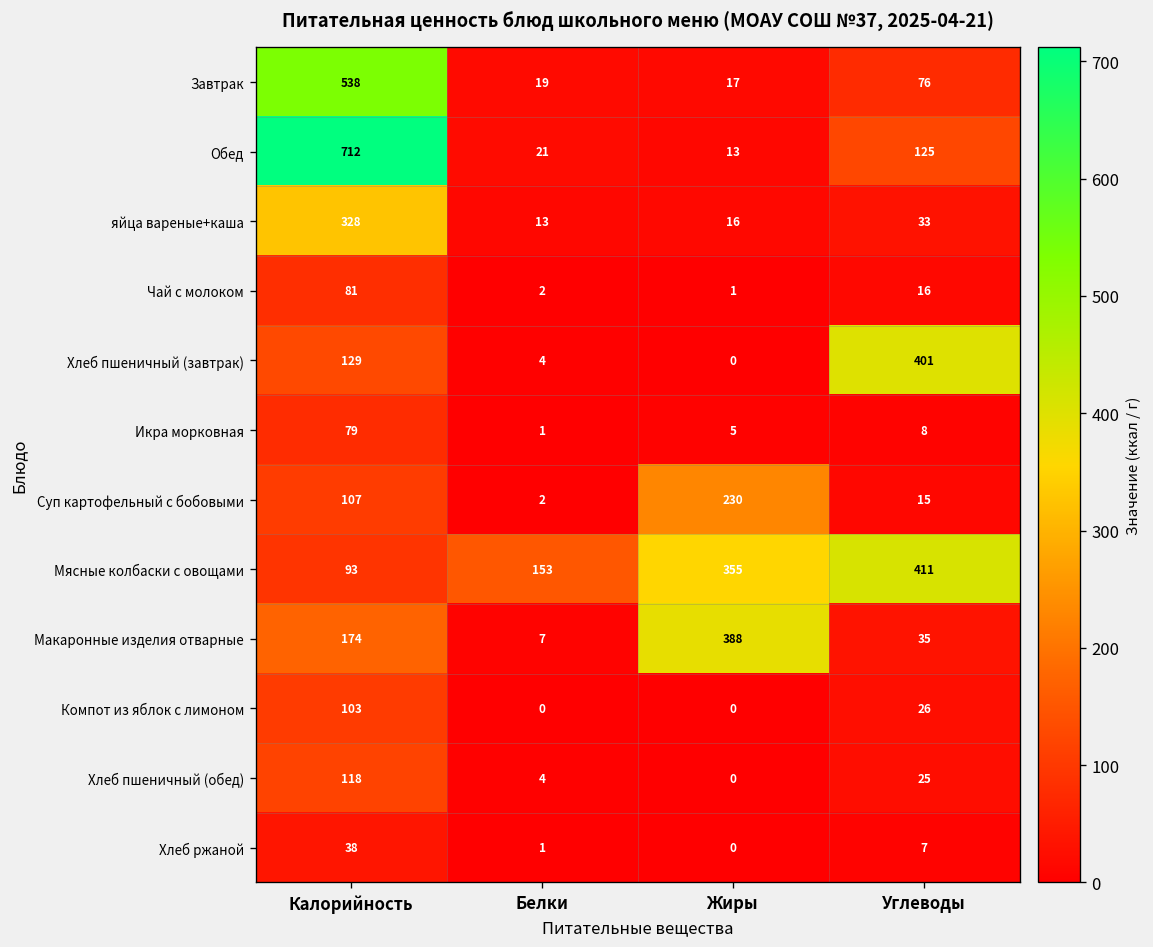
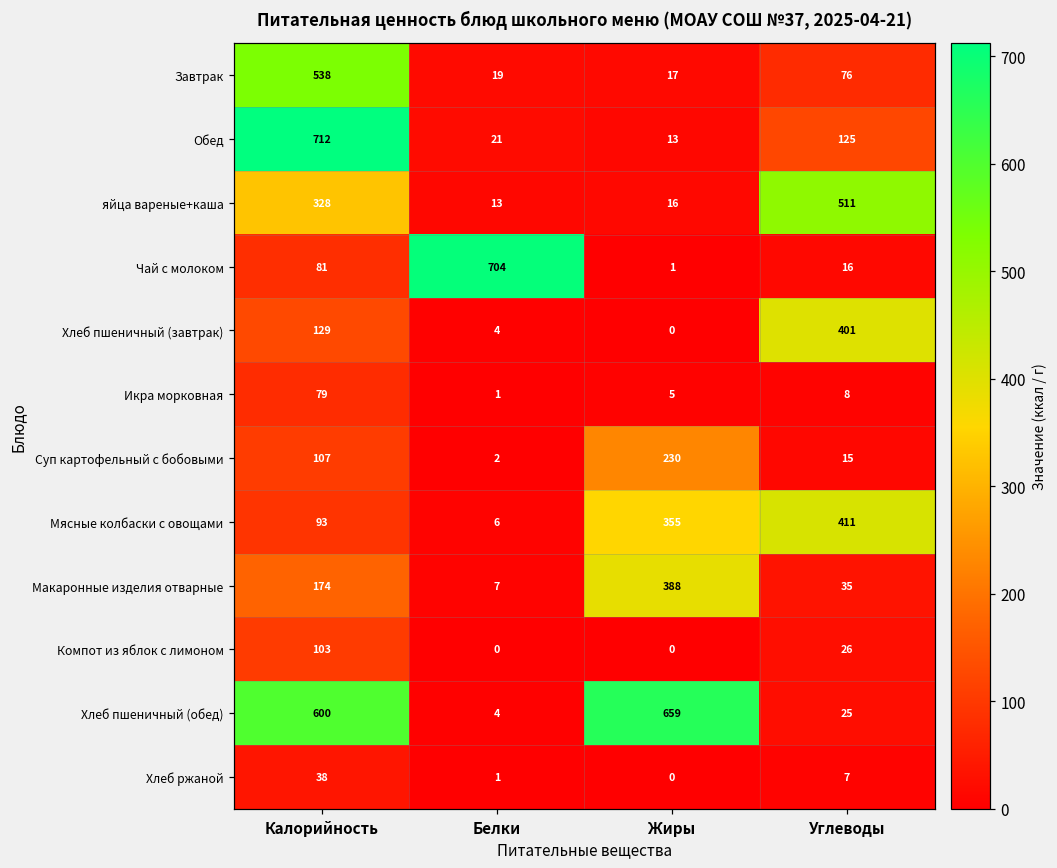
яйца вареные+каша, Углеводы: 33 -> 511
Чай с молоком, Белки: 2 -> 704
Мясные колбаски с овощами, Белки: 153 -> 6
Хлеб пшеничный (обед), Калорийность: 118 -> 600
Хлеб пшеничный (обед), Жиры: 0 -> 659
